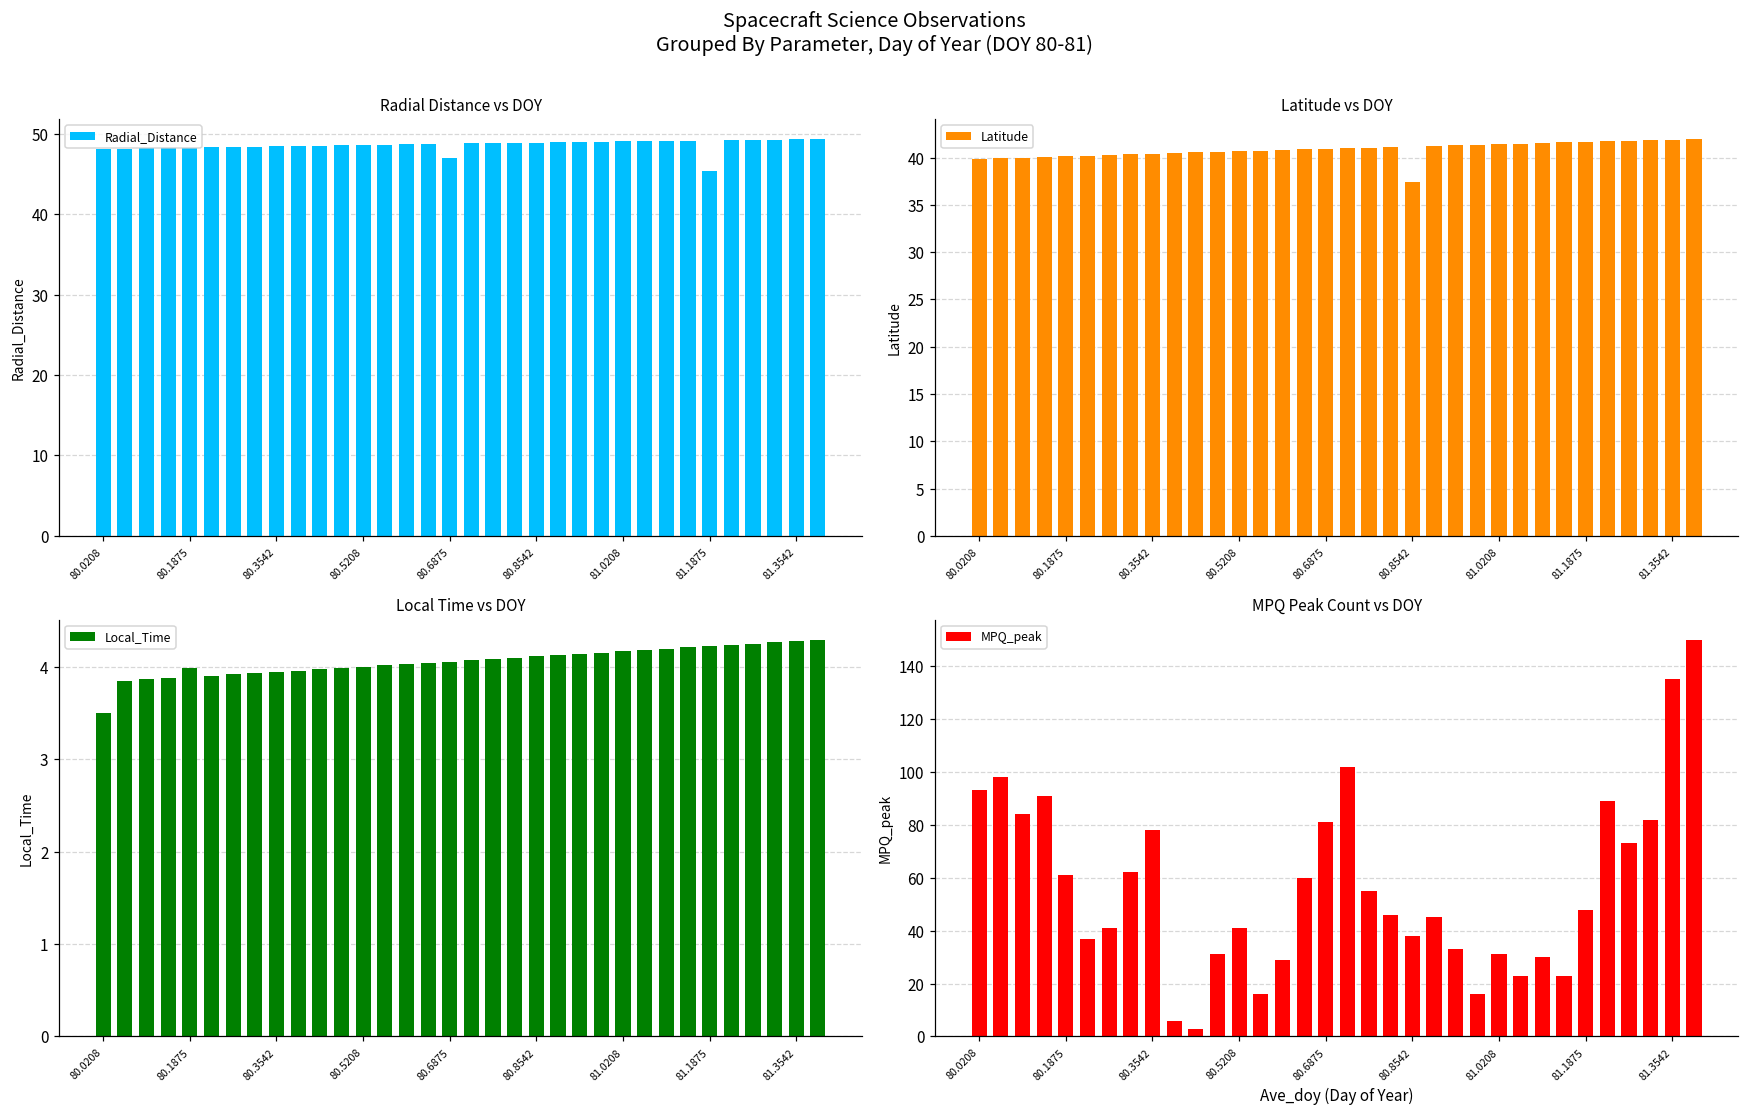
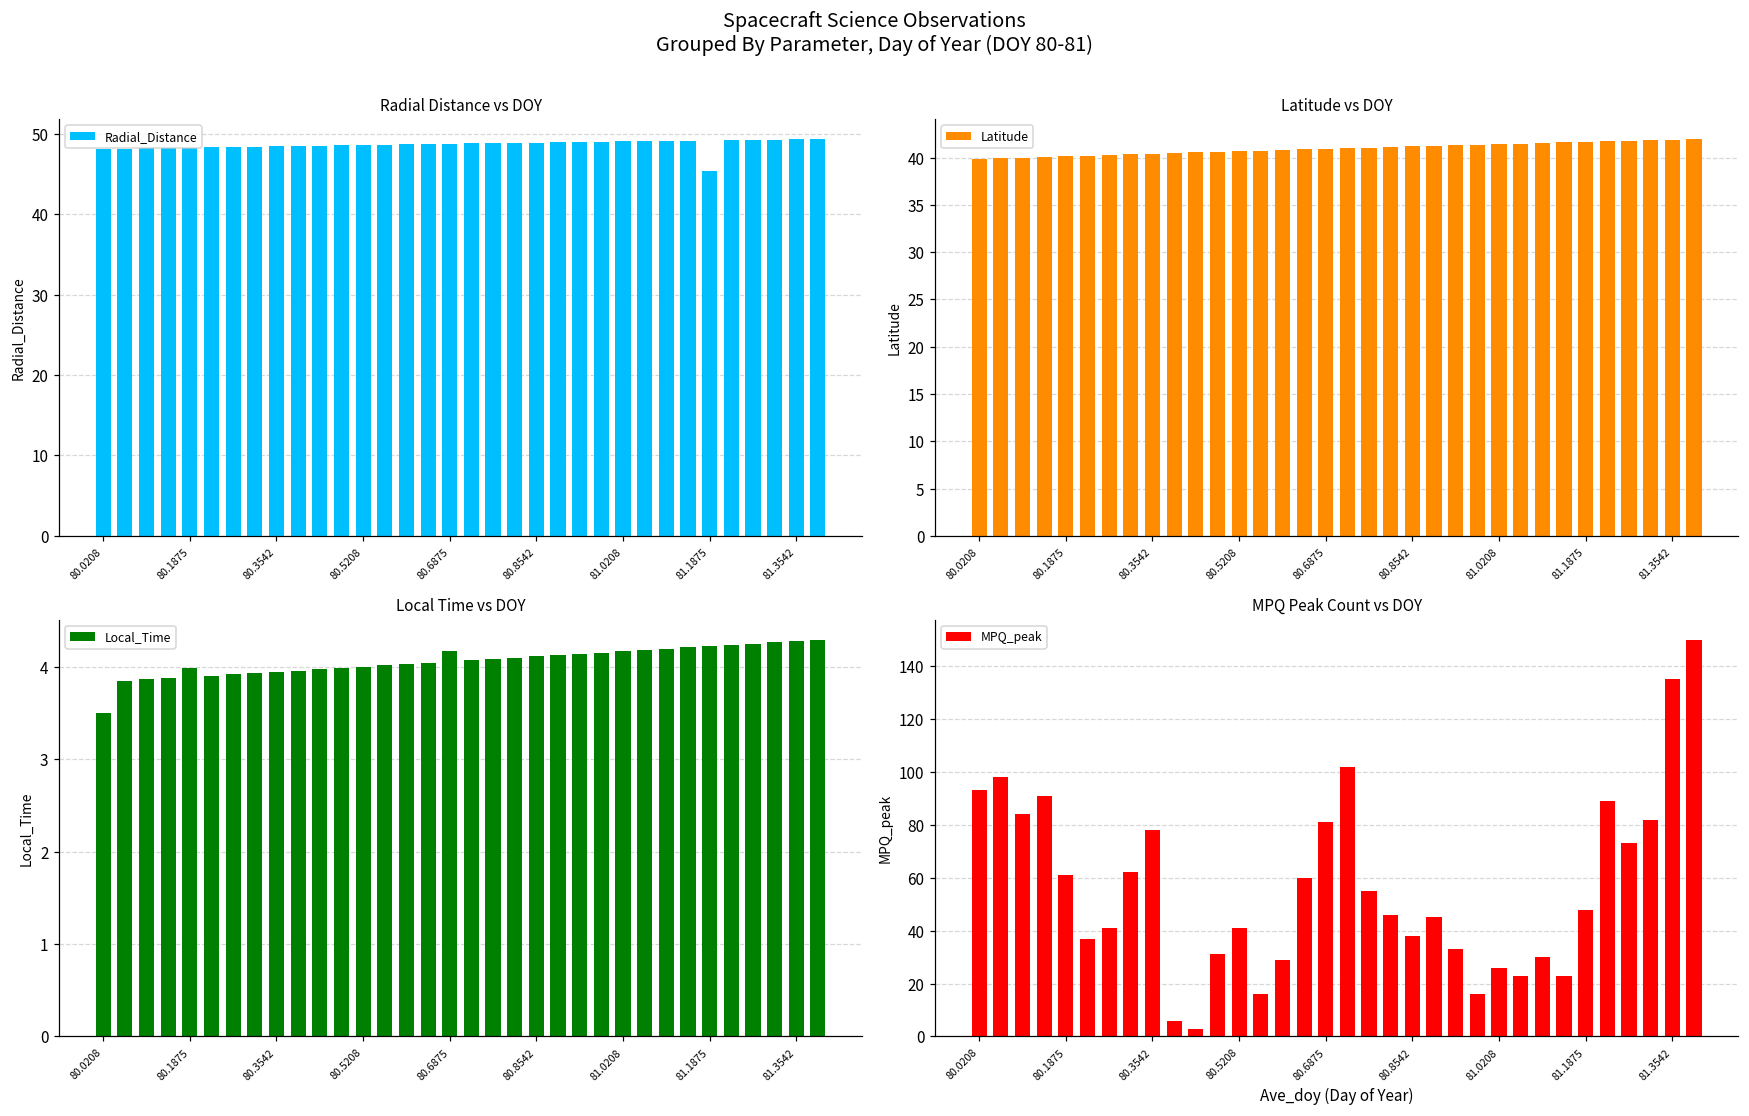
Radial Distance vs DOY, 80.6875: 47 -> 49
Latitude vs DOY, 80.8542: 37 -> 41
Local Time vs DOY, 80.6875: 4.1 -> 4.2
MPQ Peak Count vs DOY, 81.0208: 31 -> 26
